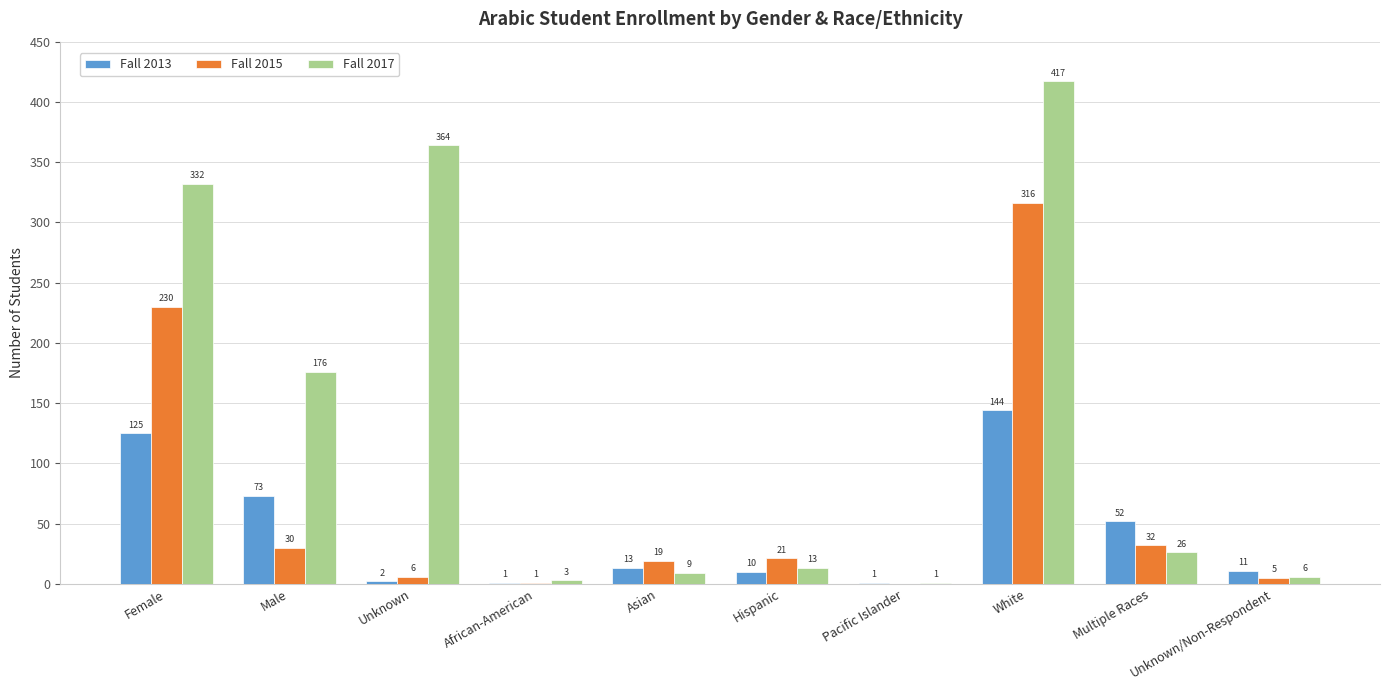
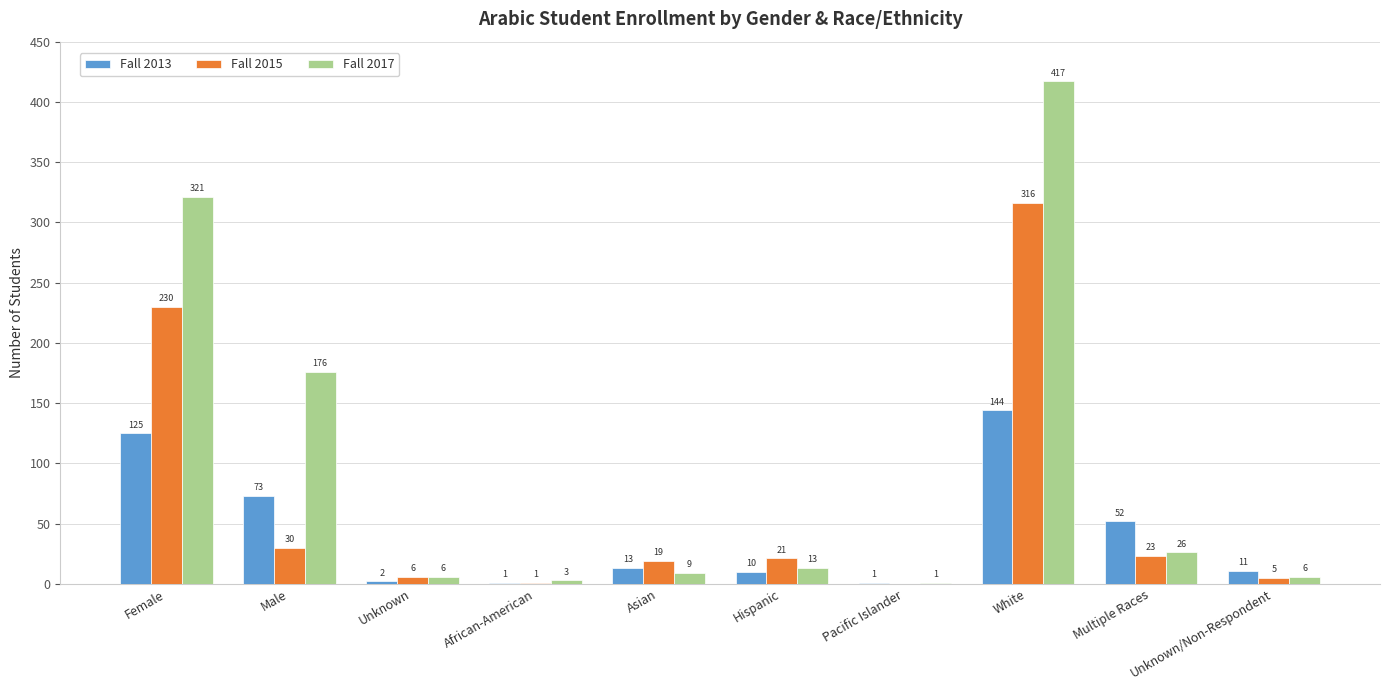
Fall 2017, Female: 332 -> 321
Fall 2017, Unknown: 364 -> 6
Fall 2015, Multiple Races: 32 -> 23
